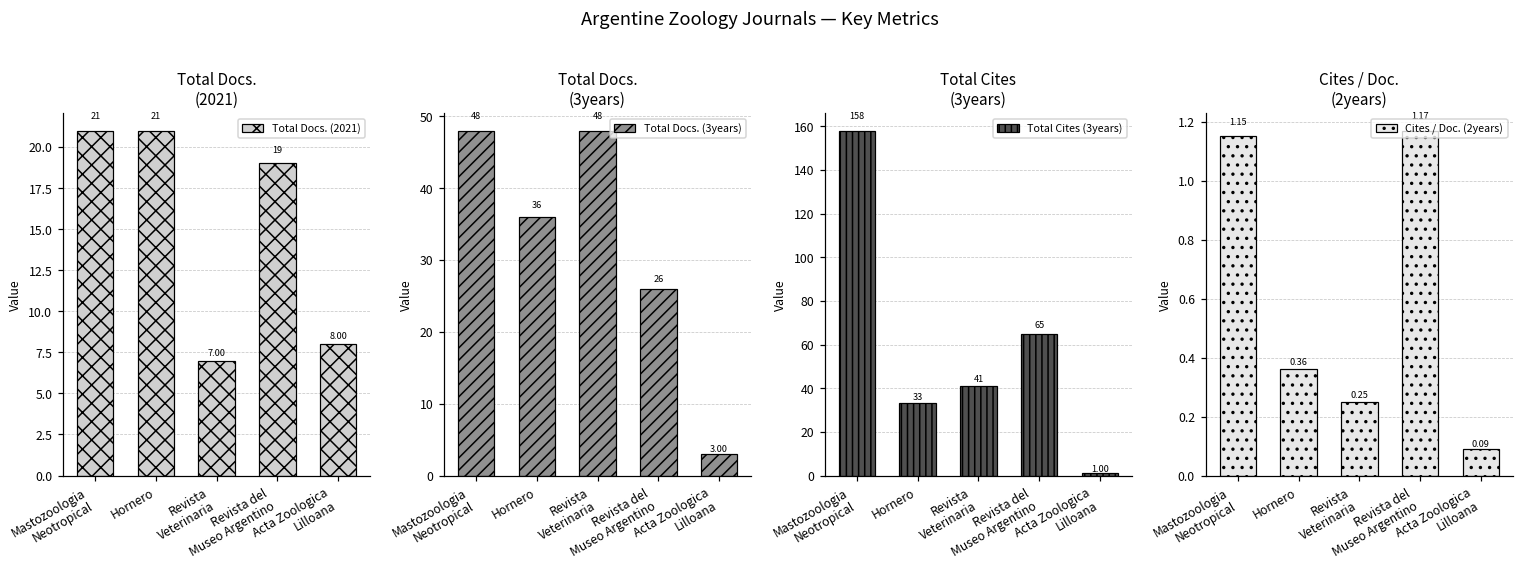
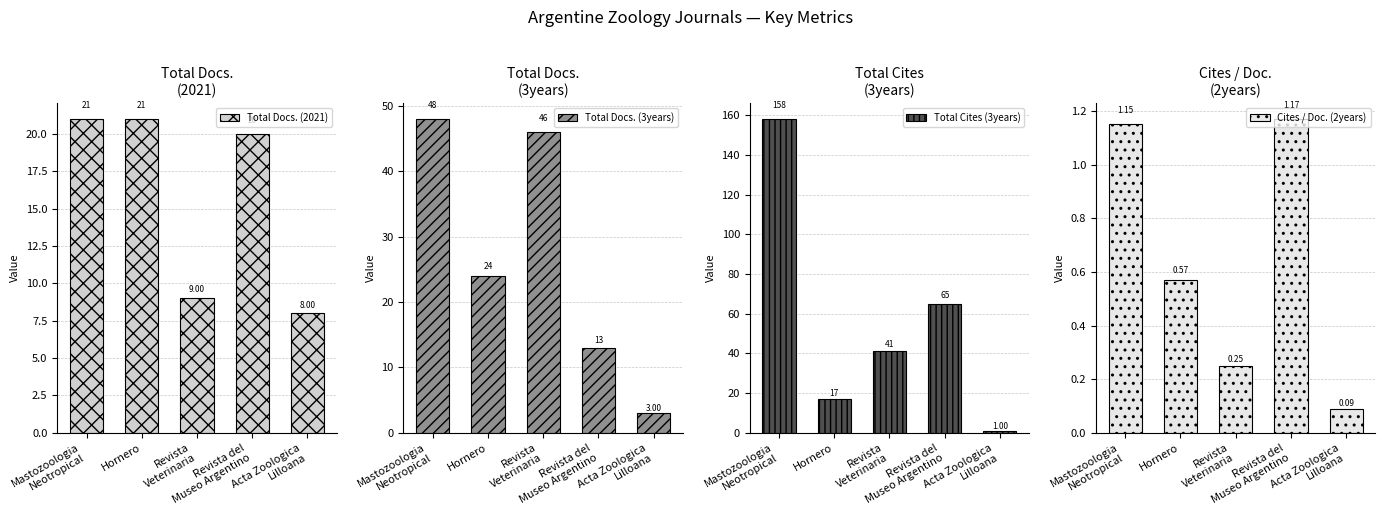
Total Docs. (2021), Revista Veterinaria: 7.00 -> 9.00
Total Docs. (2021), Revista del Museo Argentino: 19 -> 20
Total Docs. (3years), Hornero: 36 -> 24
Total Docs. (3years), Revista Veterinaria: 48 -> 46
Total Docs. (3years), Revista del Museo Argentino: 26 -> 13
Total Cites (3years), Hornero: 33 -> 17
Cites / Doc. (2years), Hornero: 0.36 -> 0.57
